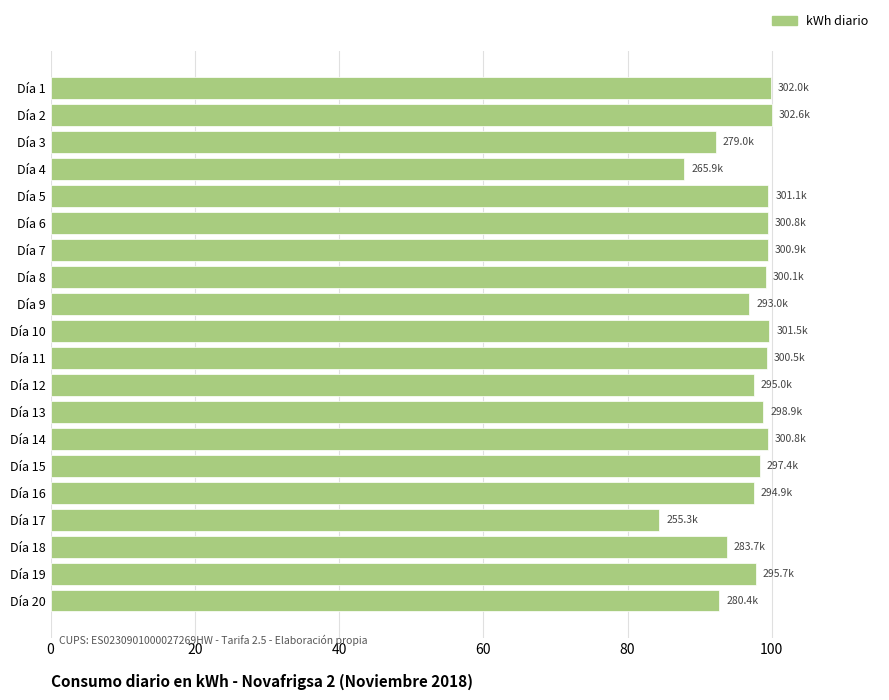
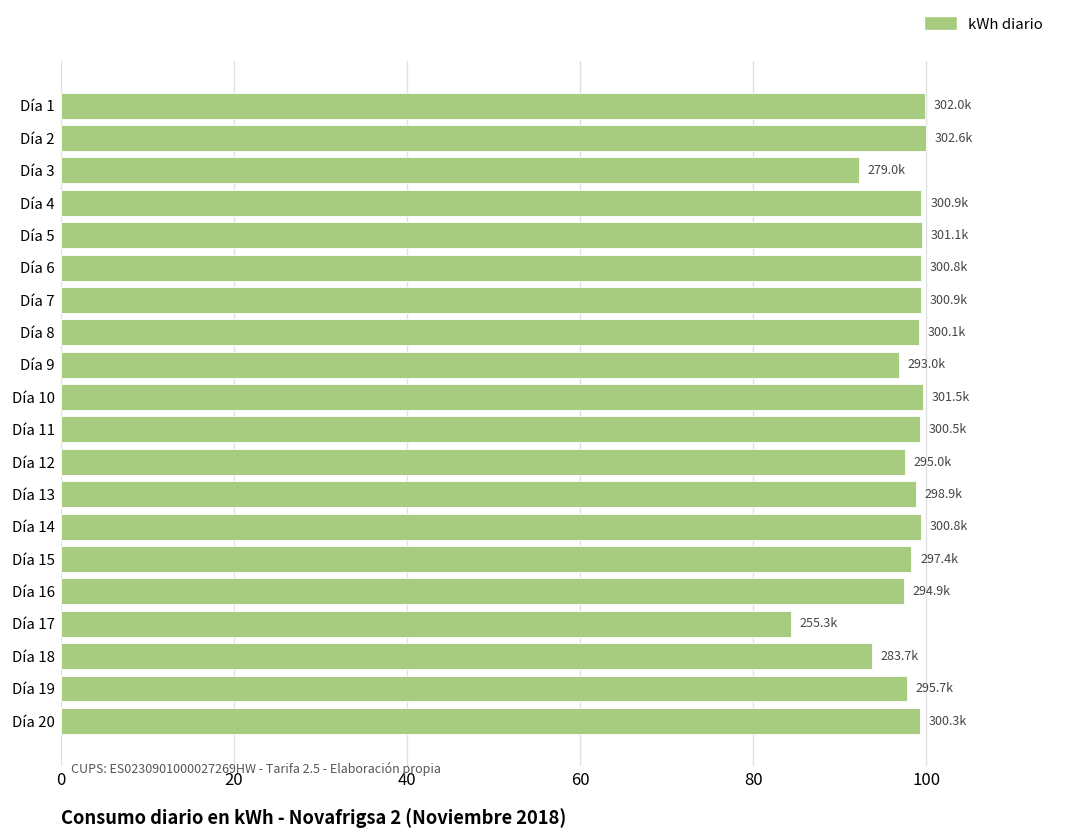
Día 4: 265.9k -> 300.9k
Día 20: 280.4k -> 300.3k
